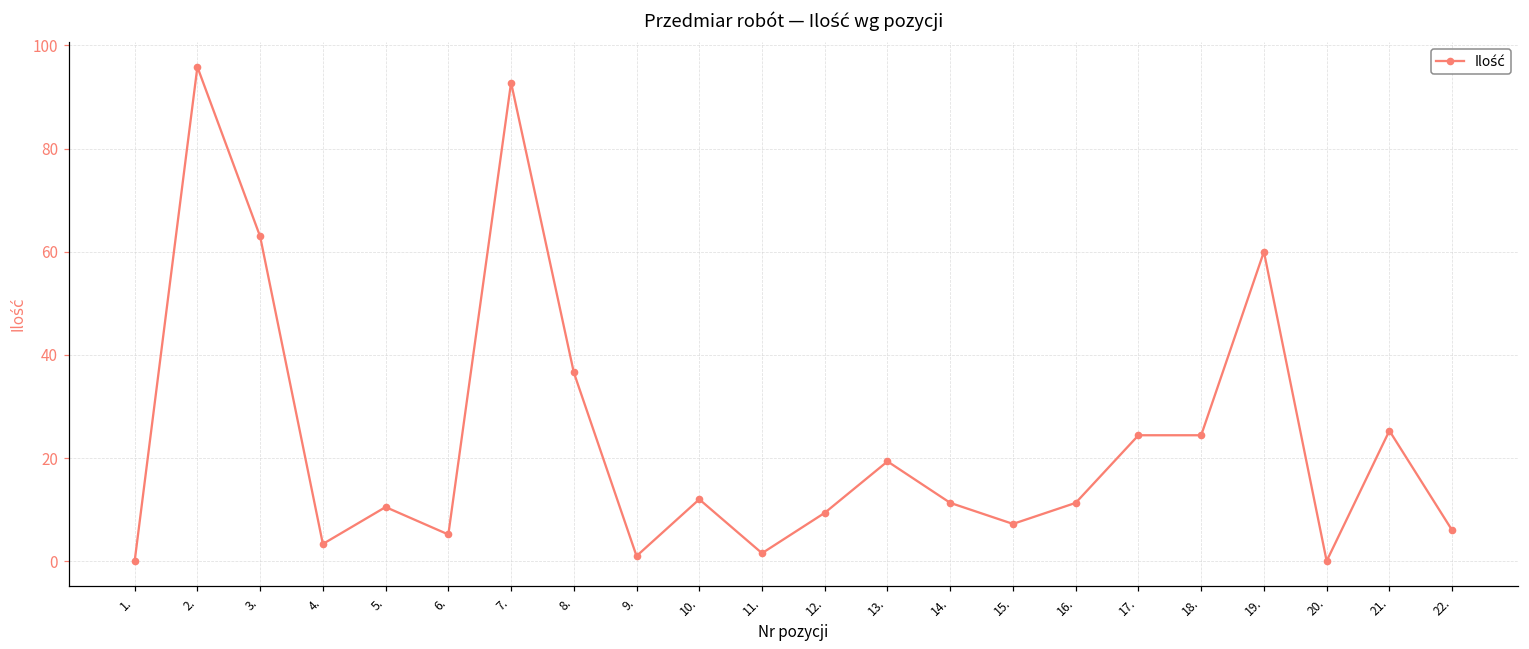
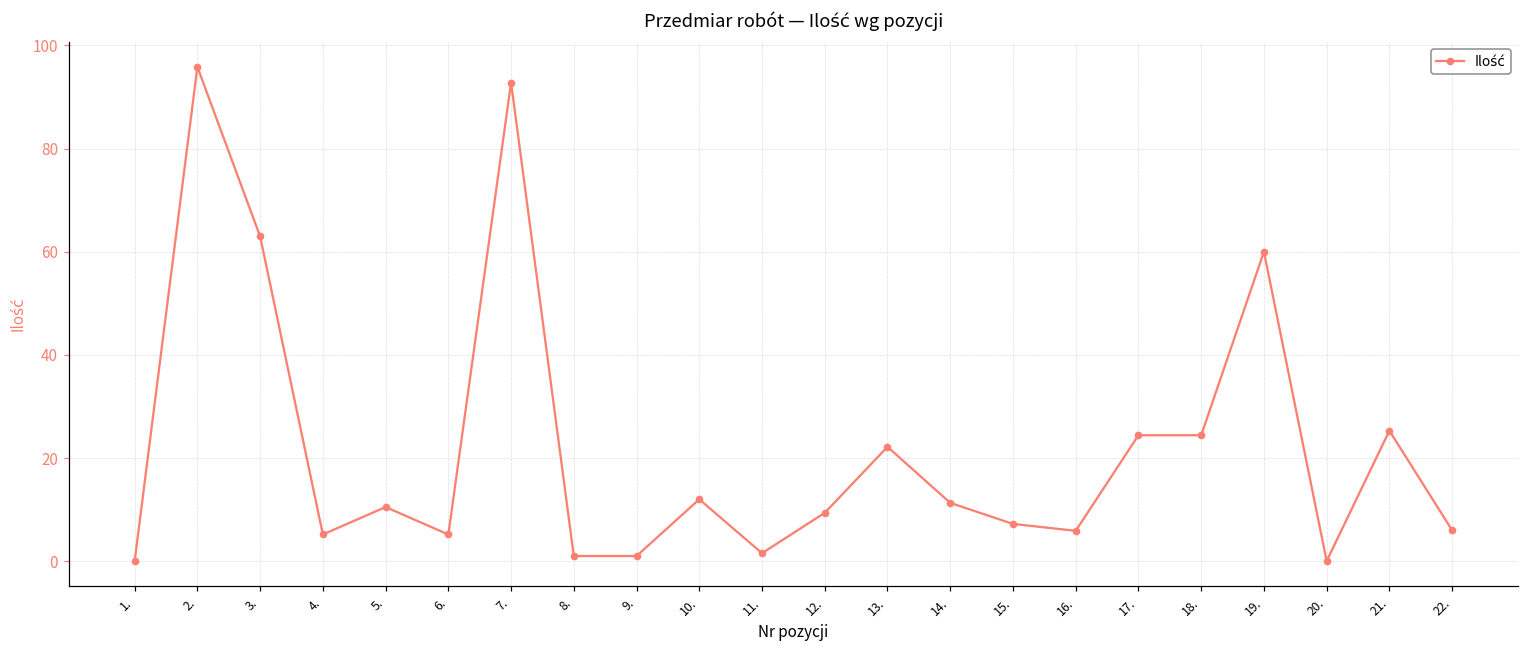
4.: 3 -> 5
8.: 37 -> 1
13.: 19 -> 22
16.: 11 -> 6
